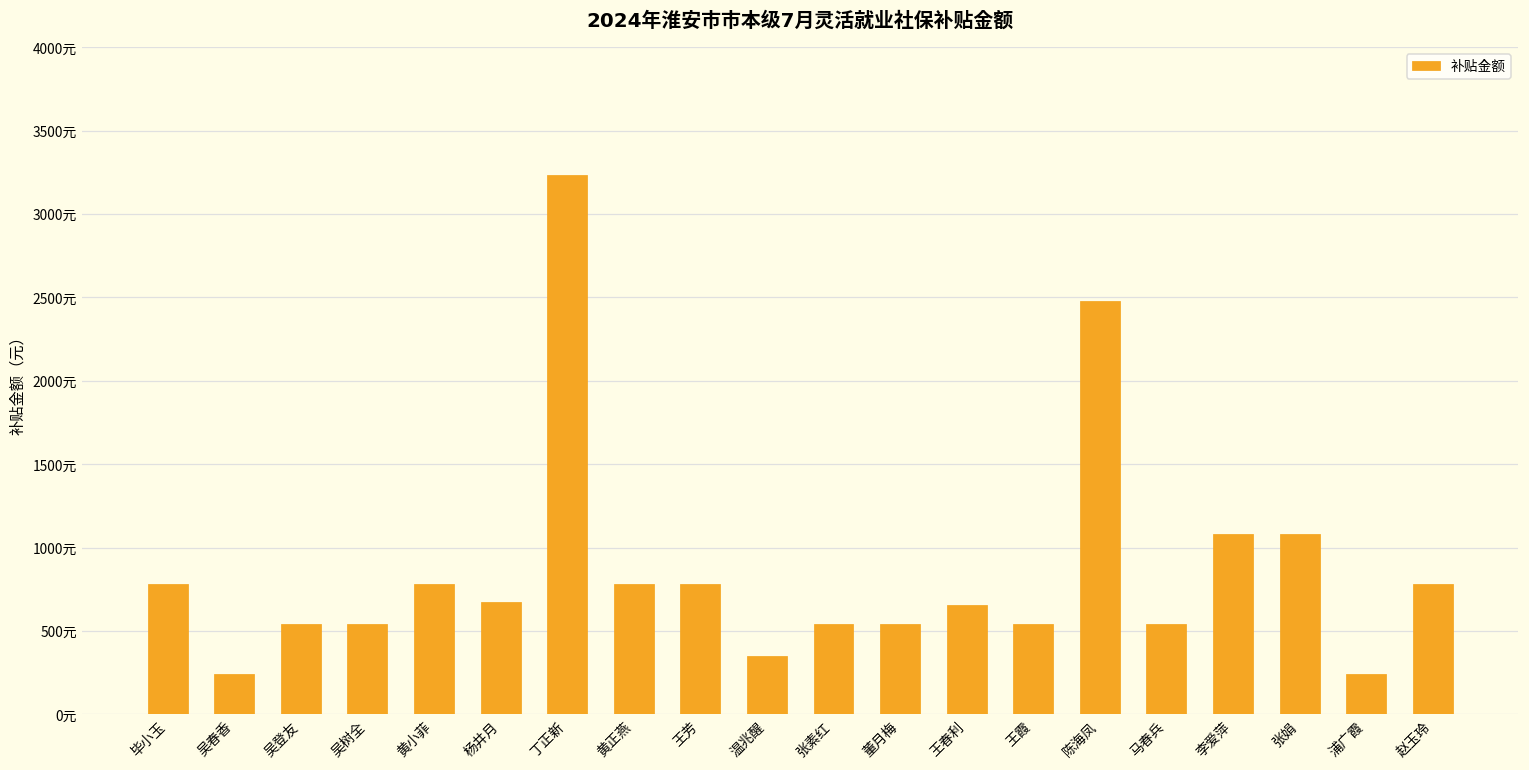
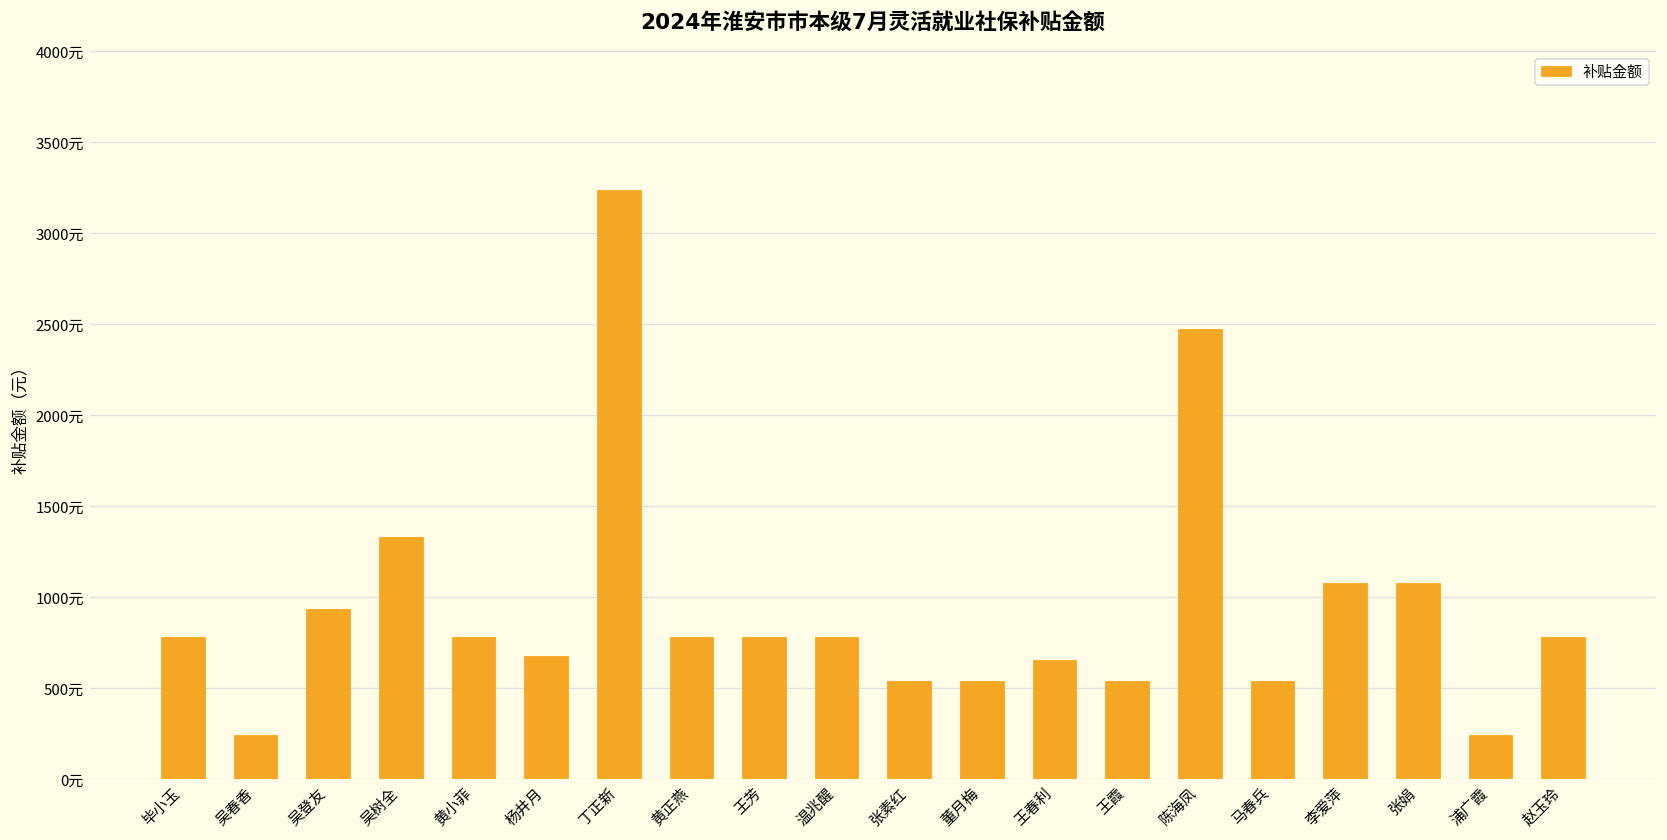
吴登友: 540元 -> 940元
吴树全: 540元 -> 1330元
温兆醒: 350元 -> 780元
